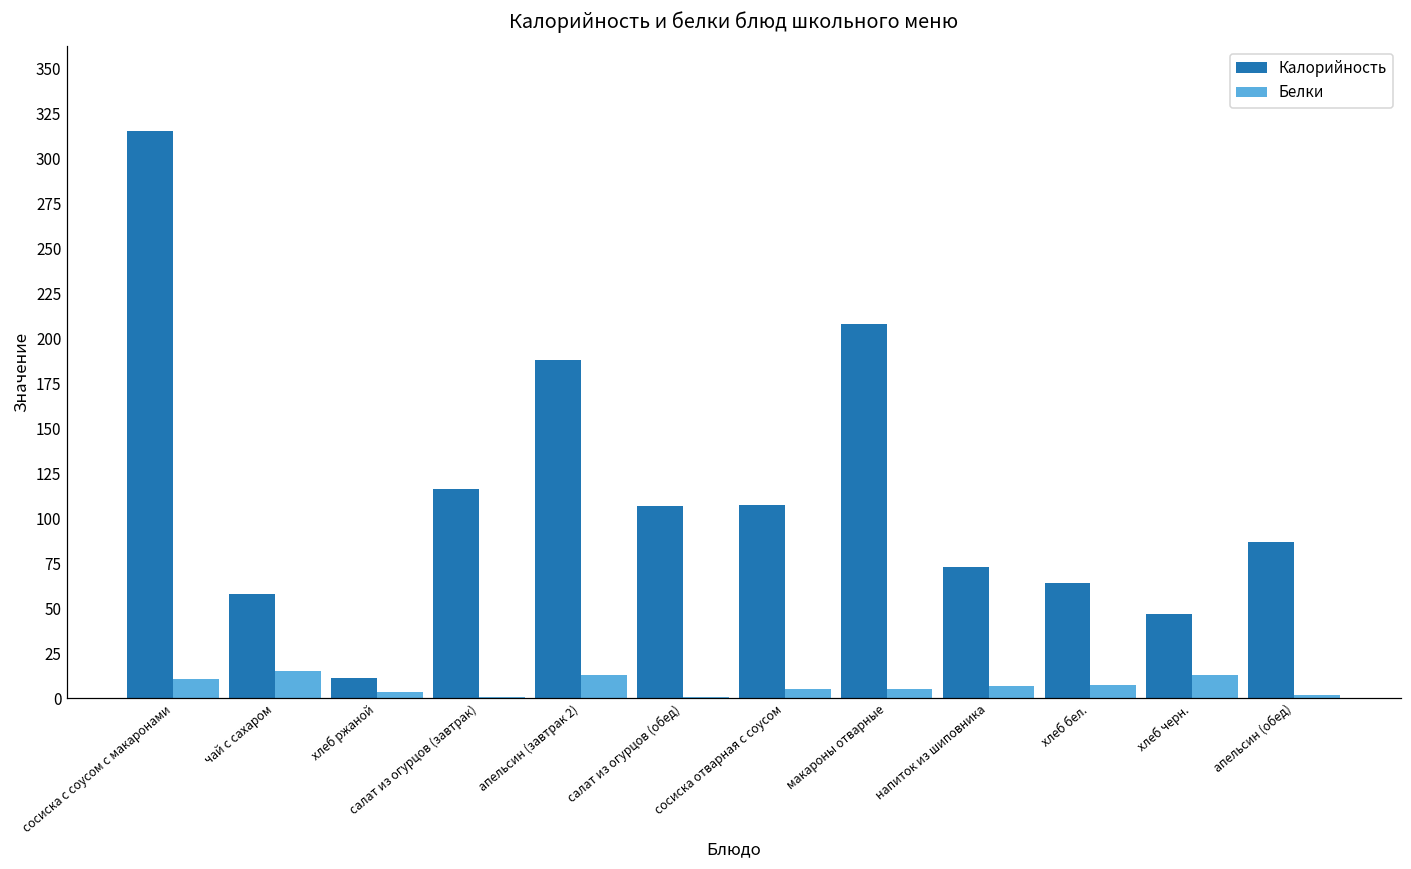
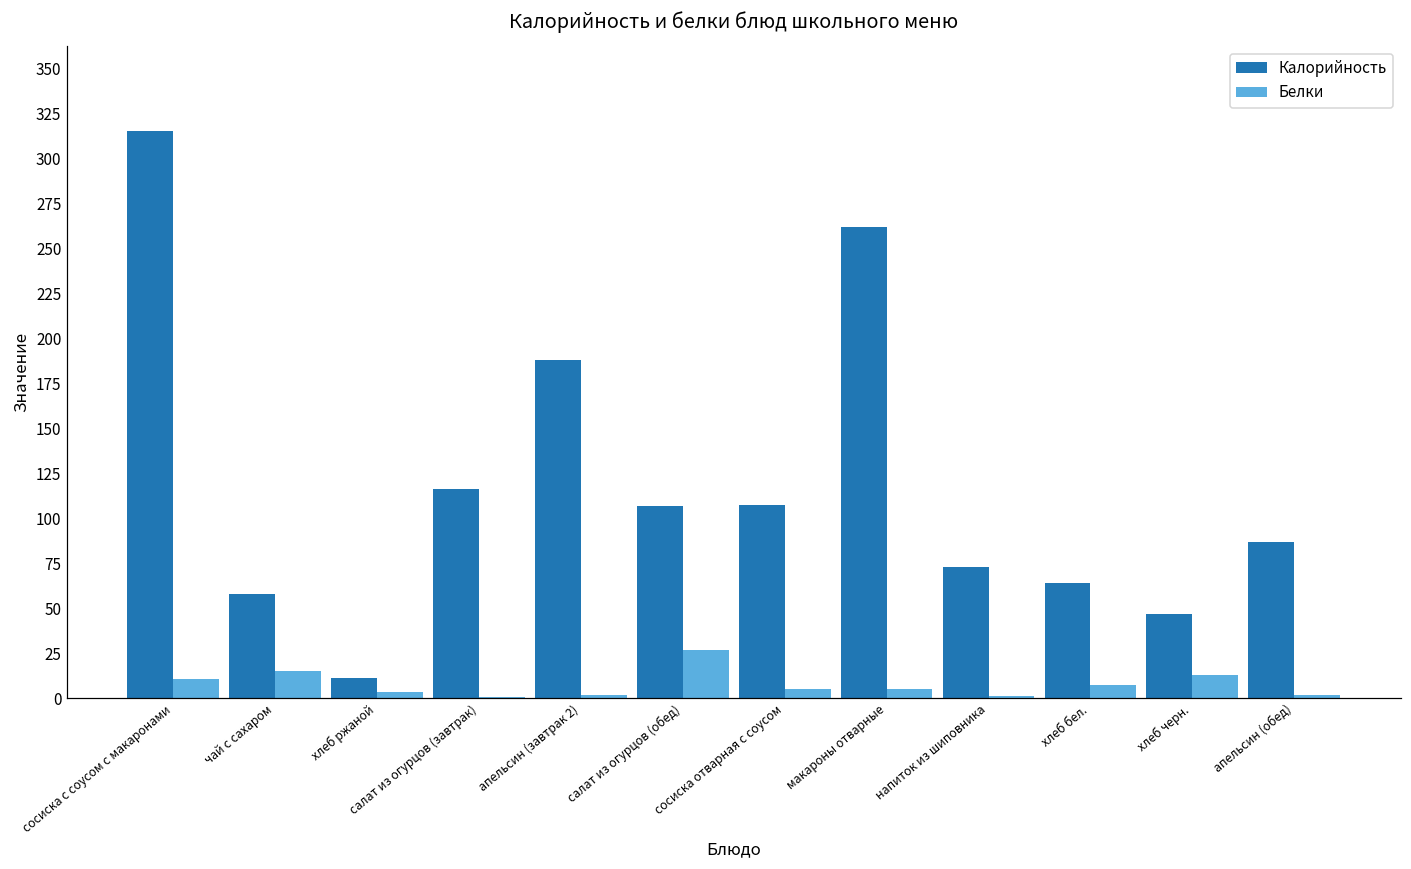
Белки, апельсин (завтрак 2): 13 -> 2
Белки, салат из огурцов (обед): 1 -> 27
Калорийность, макароны отварные: 208 -> 262
Белки, напиток из шиповника: 7 -> 1
